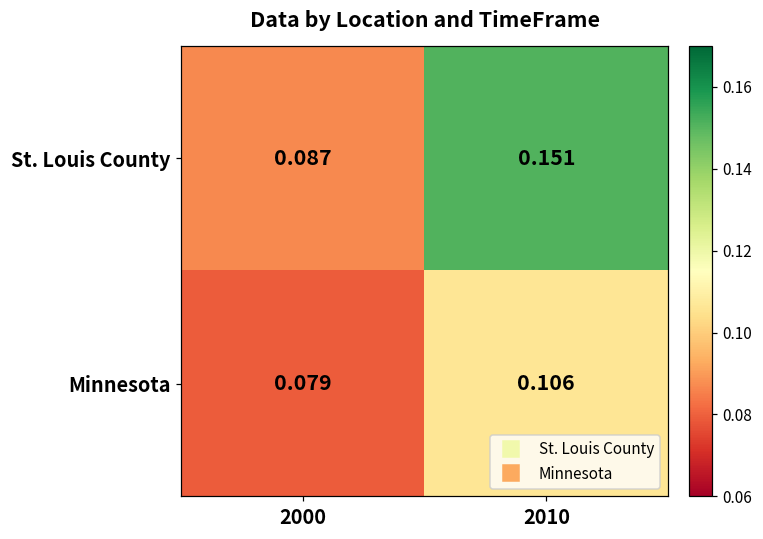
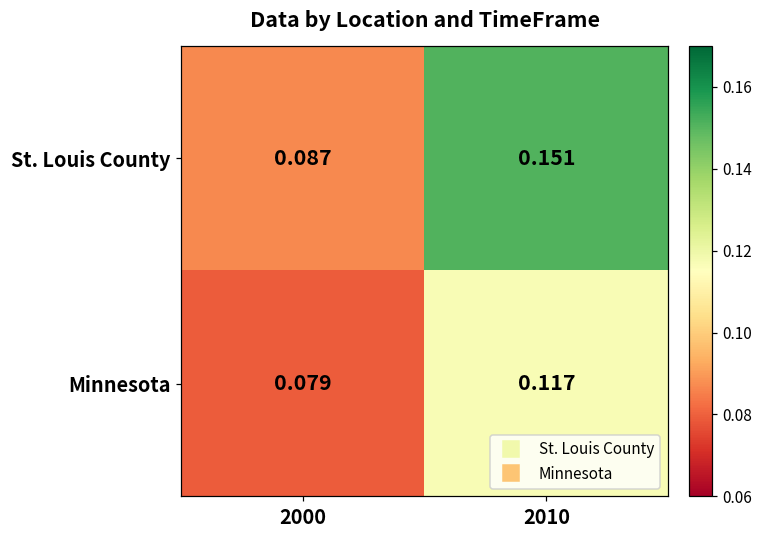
Minnesota, 2010: 0.106 -> 0.117
